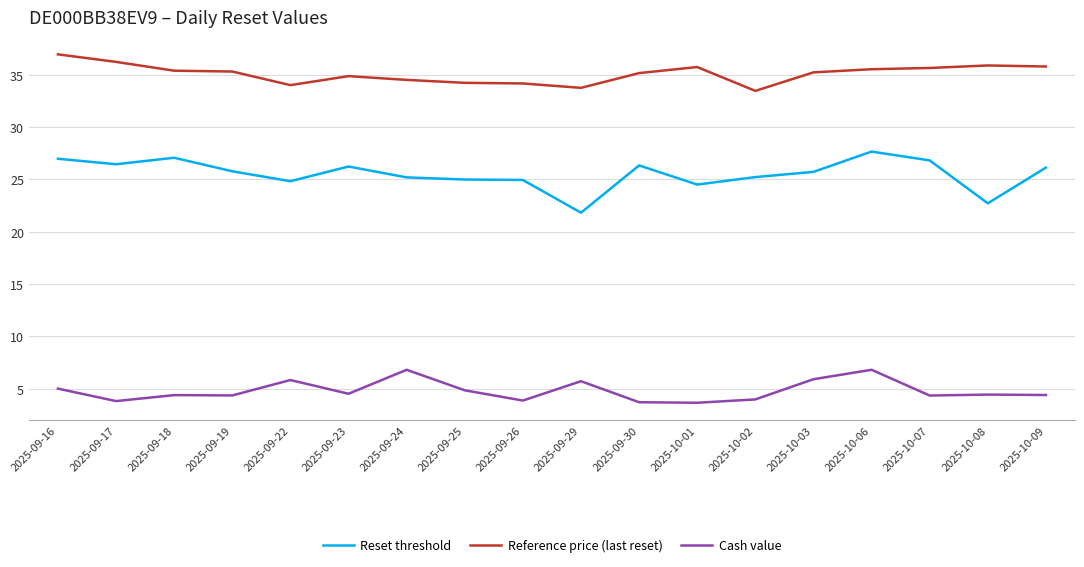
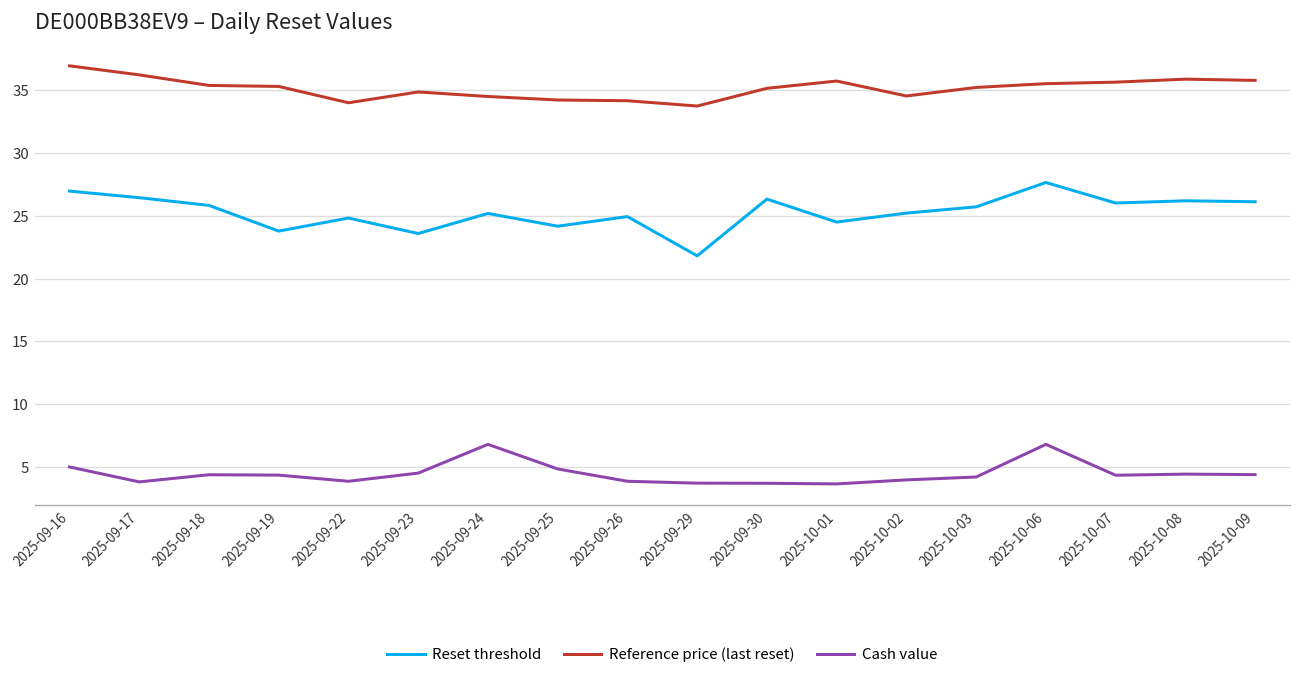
Reset threshold, 2025-09-18: 27.1 -> 25.8
Reset threshold, 2025-09-19: 25.8 -> 23.8
Cash value, 2025-09-22: 5.8 -> 3.9
Reset threshold, 2025-09-23: 26.2 -> 23.6
Reset threshold, 2025-09-25: 25.0 -> 24.2
Cash value, 2025-09-29: 5.7 -> 3.7
Reference price (last reset), 2025-10-02: 33.5 -> 34.5
Cash value, 2025-10-03: 5.9 -> 4.2
Reset threshold, 2025-10-07: 26.8 -> 26.0
Reset threshold, 2025-10-08: 22.7 -> 26.2
